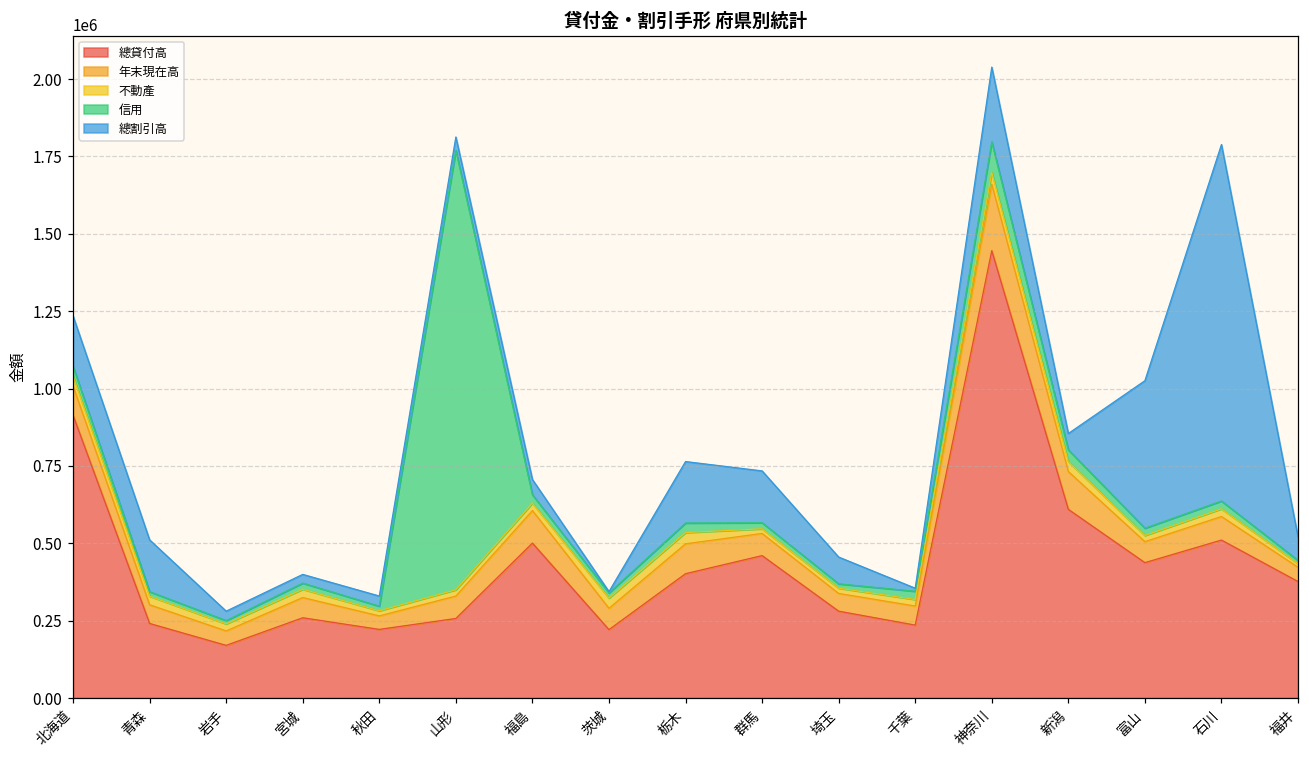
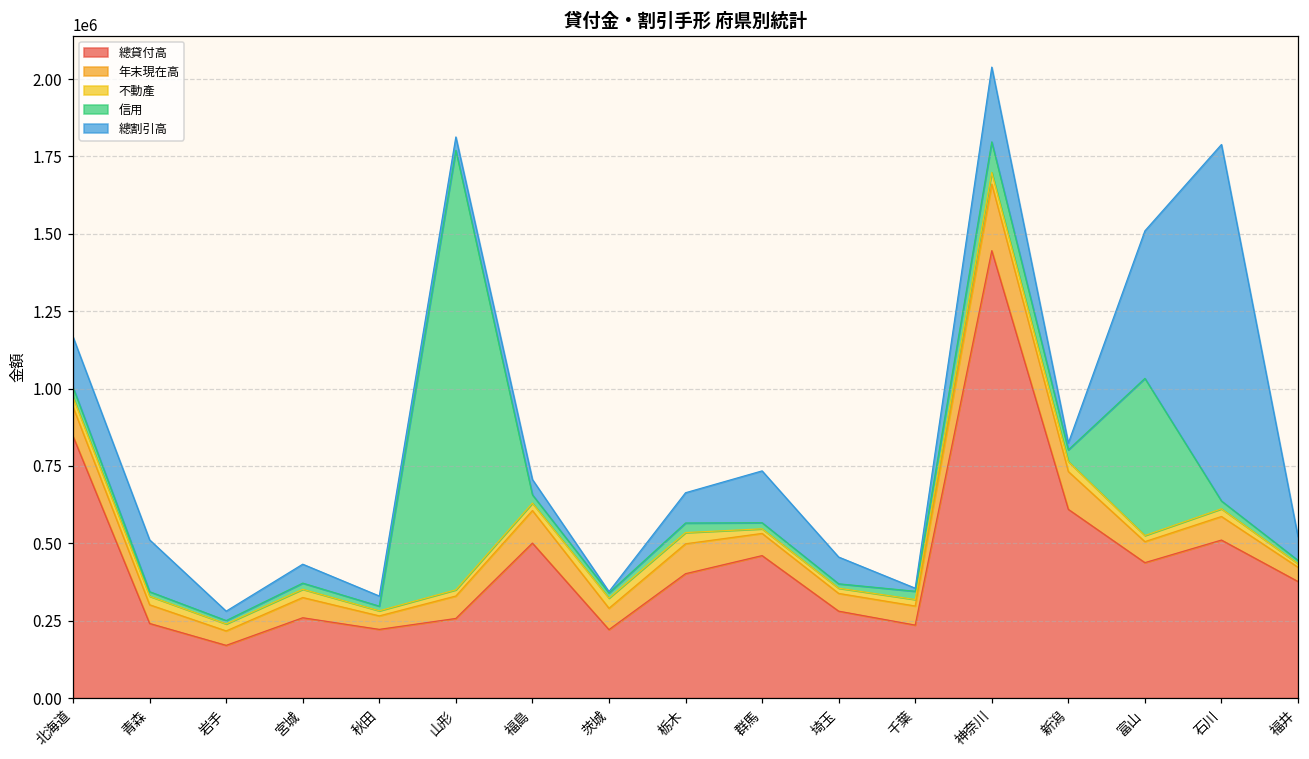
總貸付高, 北海道: 910000 -> 850000
總割引高, 宮城: 30000 -> 60000
總割引高, 栃木: 200000 -> 100000
總割引高, 新潟: 50000 -> 20000
信用, 富山: 20000 -> 510000
